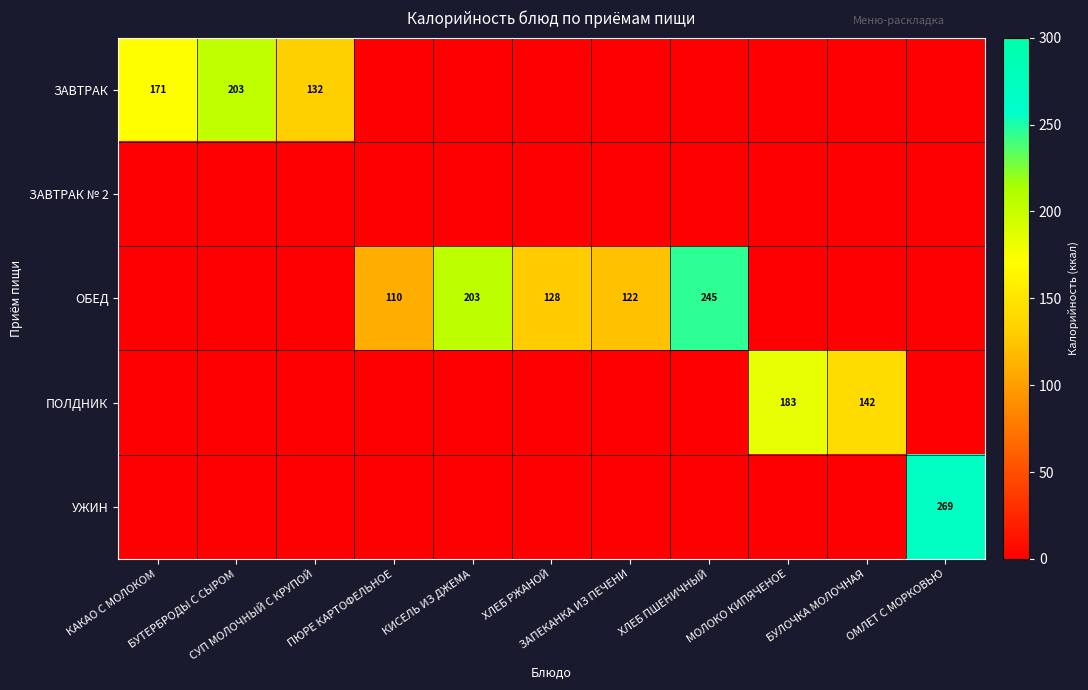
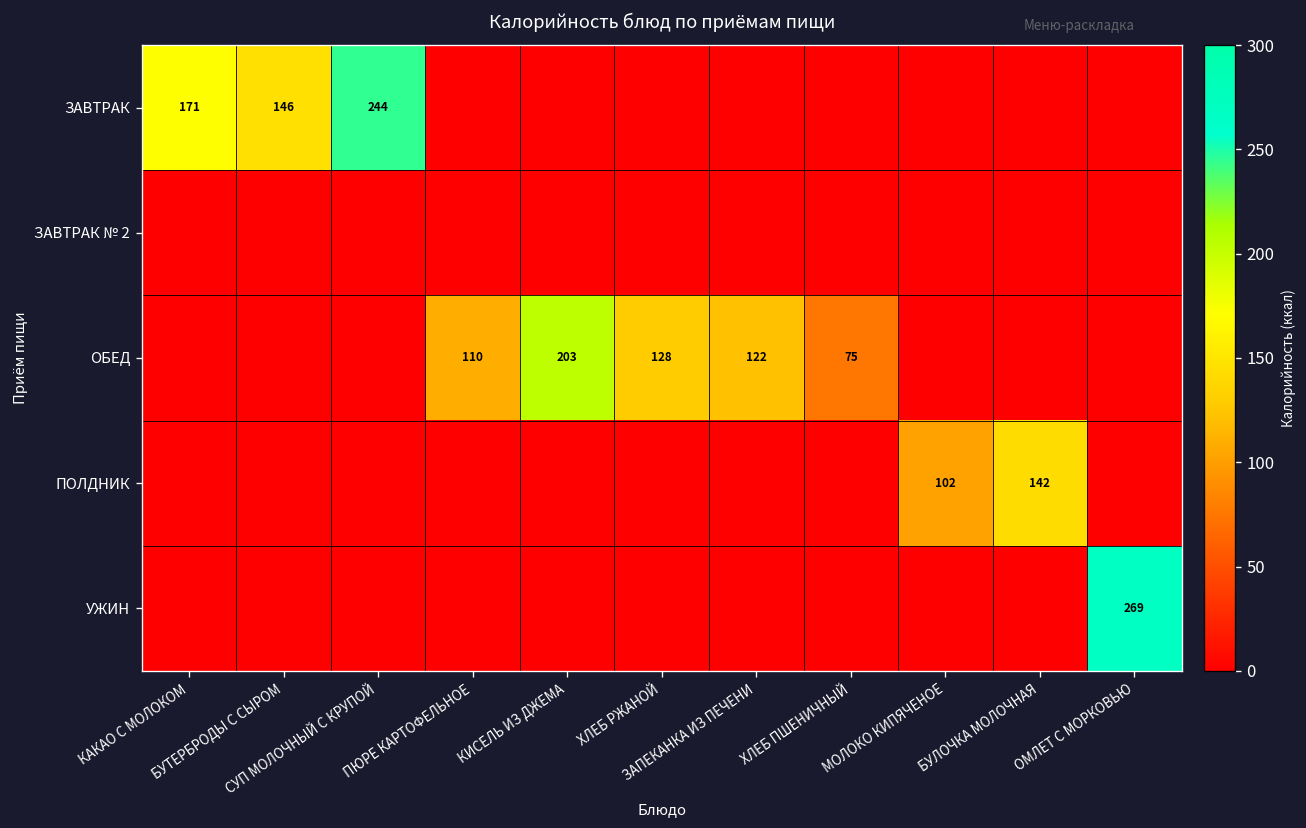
ЗАВТРАК, БУТЕРБРОДЫ С СЫРОМ: 203 -> 146
ЗАВТРАК, СУП МОЛОЧНЫЙ С КРУПОЙ: 132 -> 244
ОБЕД, ХЛЕБ ПШЕНИЧНЫЙ: 245 -> 75
ПОЛДНИК, МОЛОКО КИПЯЧЕНОЕ: 183 -> 102
